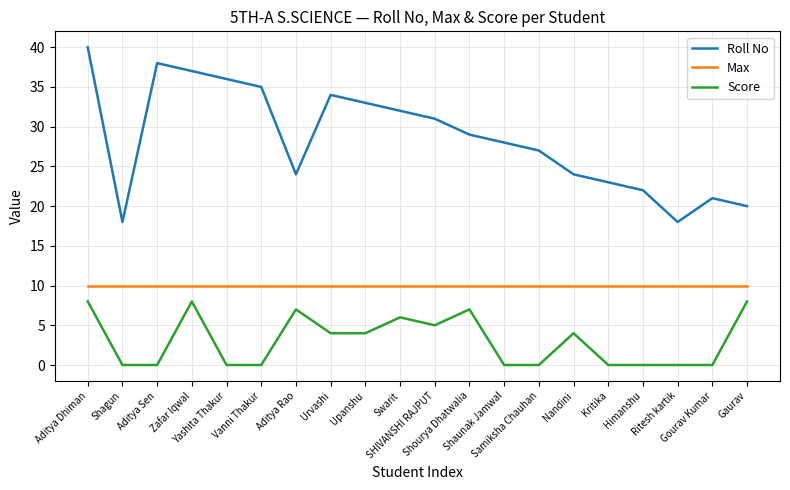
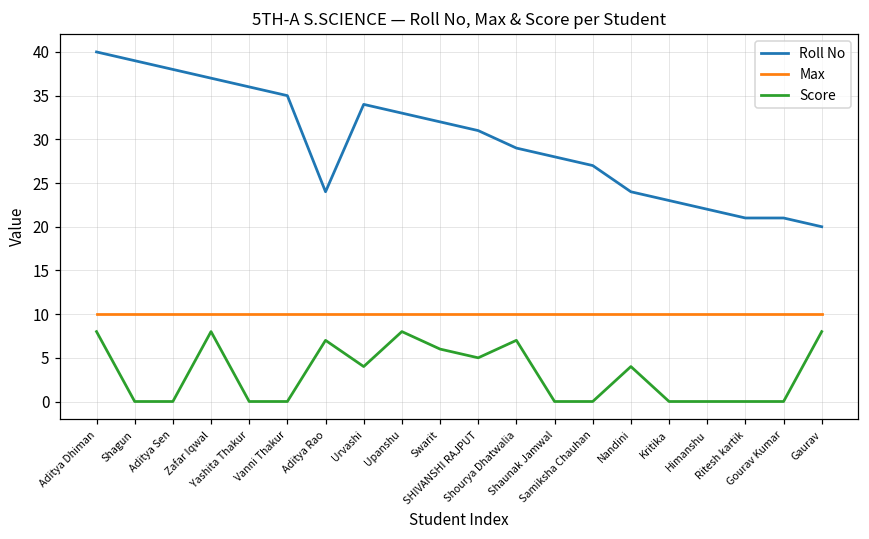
Roll No, Shagun: 18 -> 39
Score, Upanshu: 4 -> 8
Roll No, Ritesh kartik: 18 -> 21
